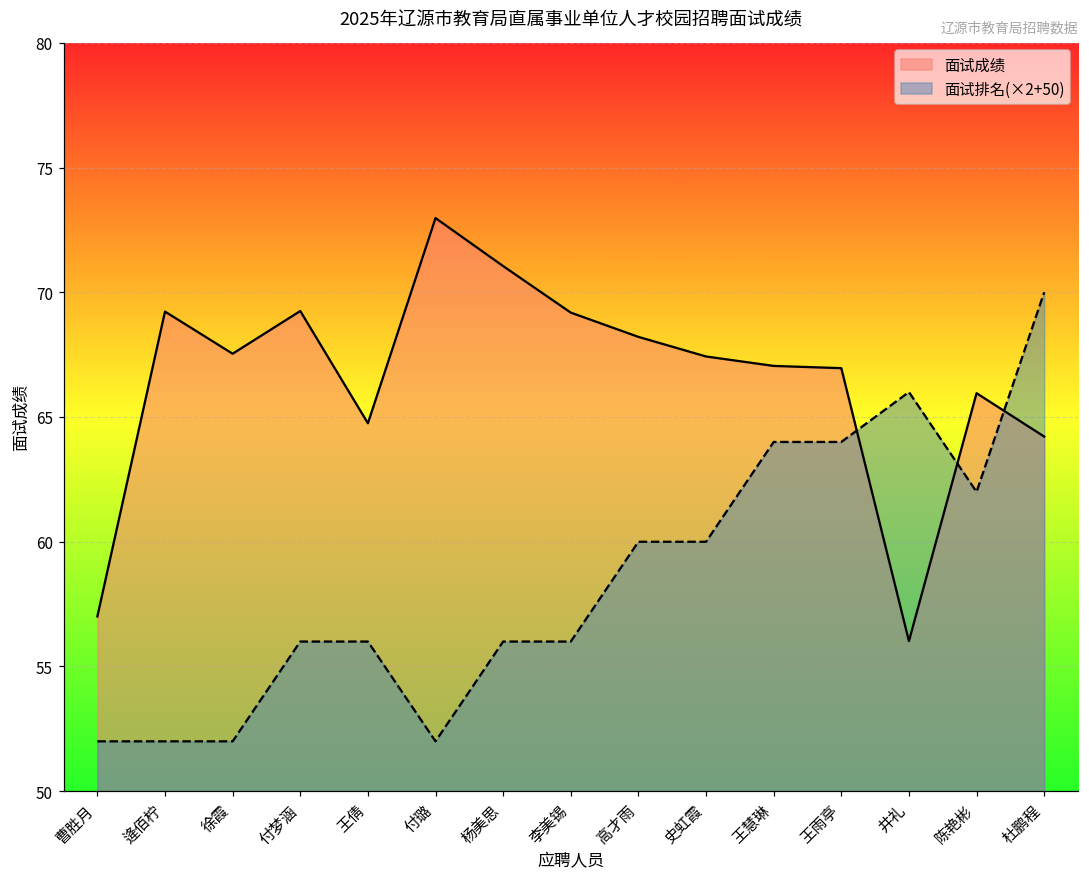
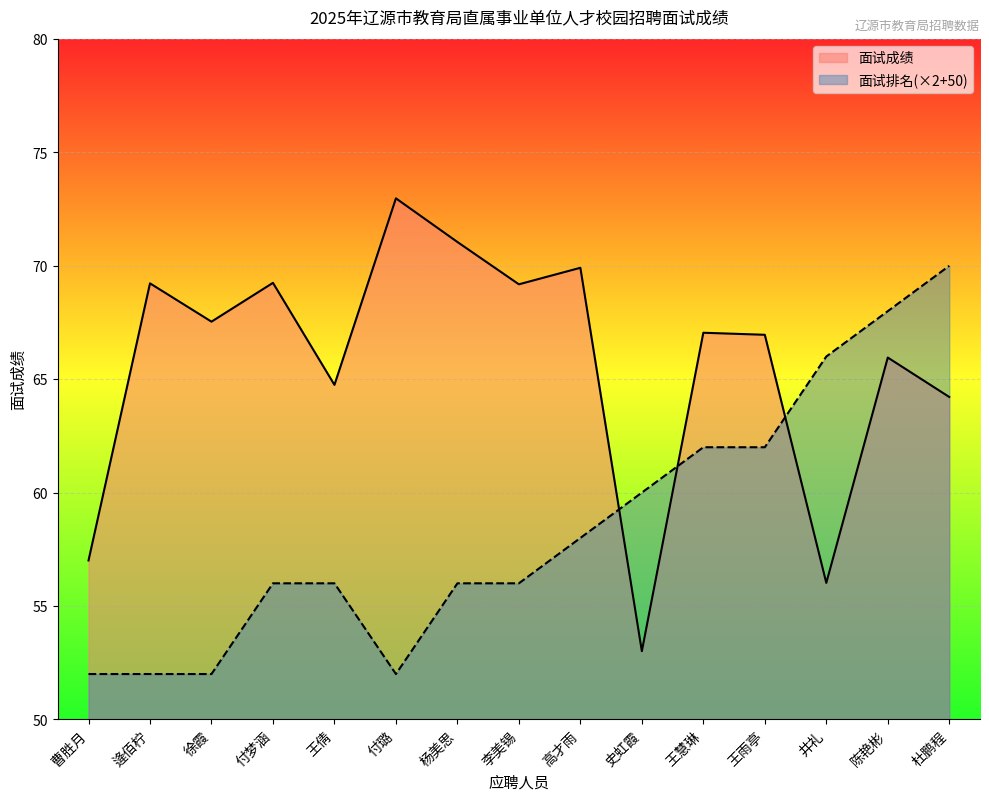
面试成绩, 高才雨: 68.2 -> 69.9
面试排名(×2+50), 高才雨: 60.0 -> 58.0
面试成绩, 史虹霞: 67.4 -> 53.0
面试排名(×2+50), 王慧琳: 64.0 -> 62.0
面试排名(×2+50), 王雨亭: 64.0 -> 62.0
面试排名(×2+50), 陈艳彬: 62.0 -> 68.0
